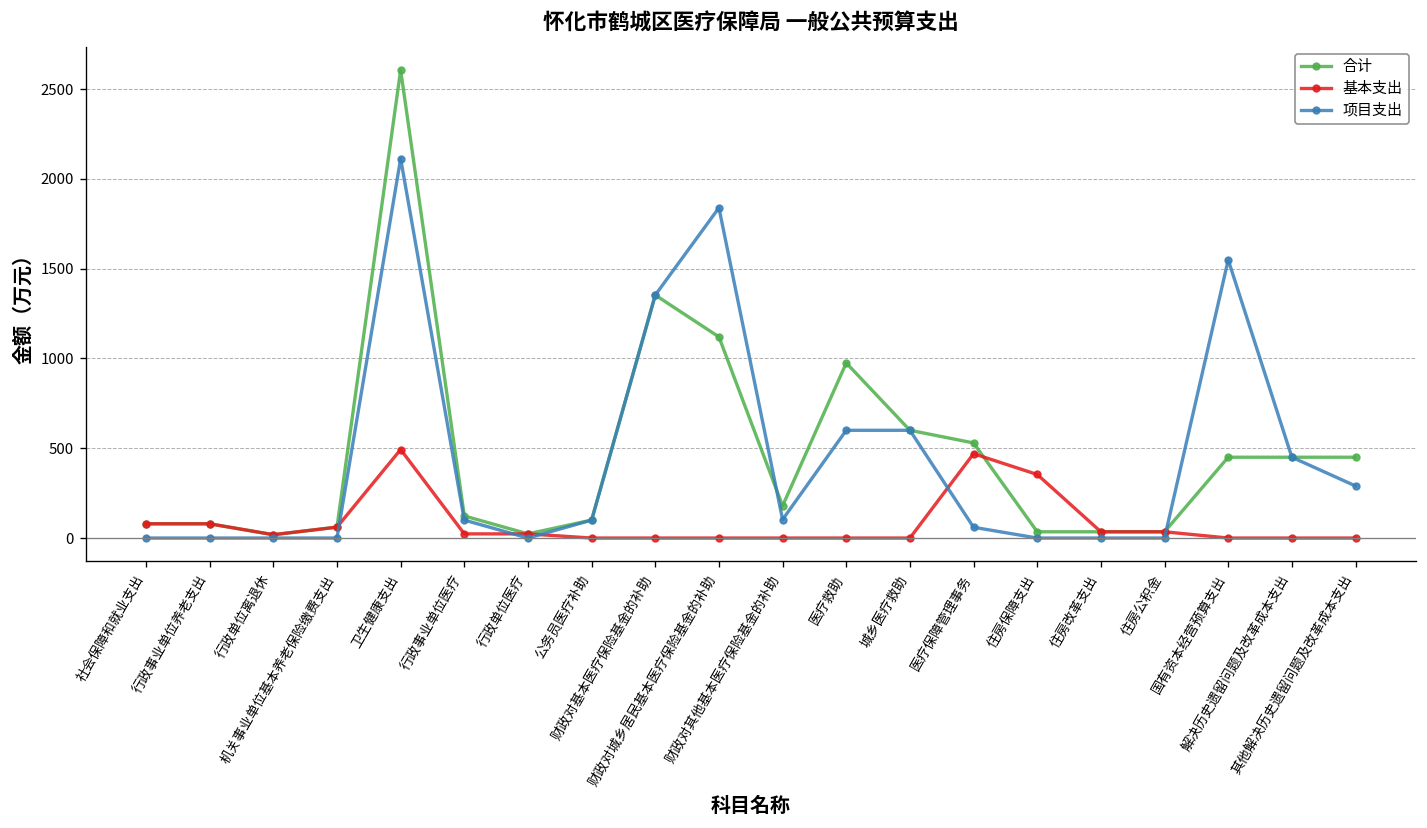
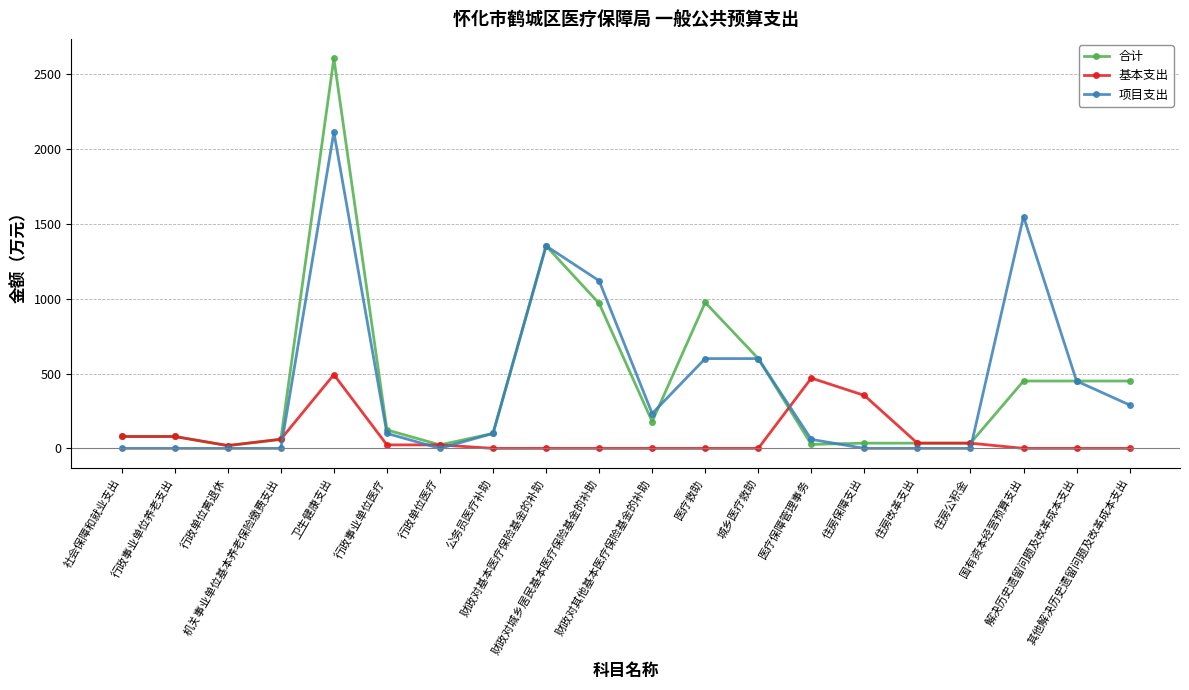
合计, 财政对城乡居民基本医疗保险基金的补助: 1120 -> 970
项目支出, 财政对城乡居民基本医疗保险基金的补助: 1840 -> 1120
项目支出, 财政对其他基本医疗保险基金的补助: 100 -> 230
合计, 医疗保障管理事务: 530 -> 30
